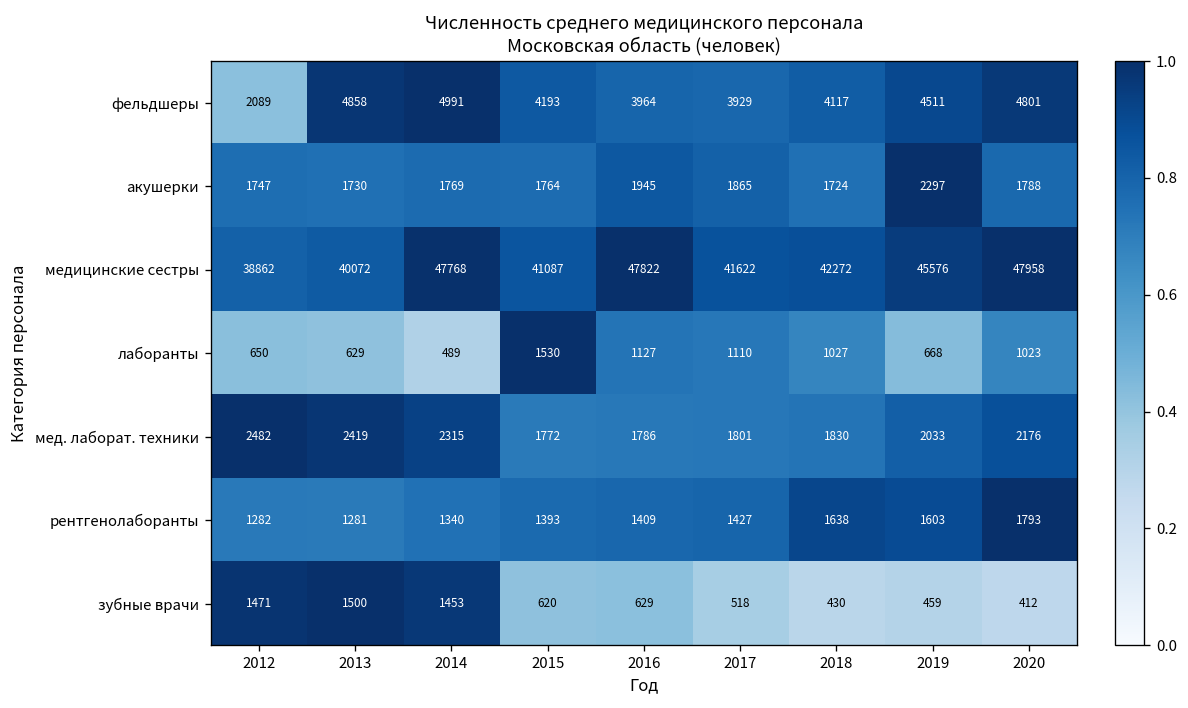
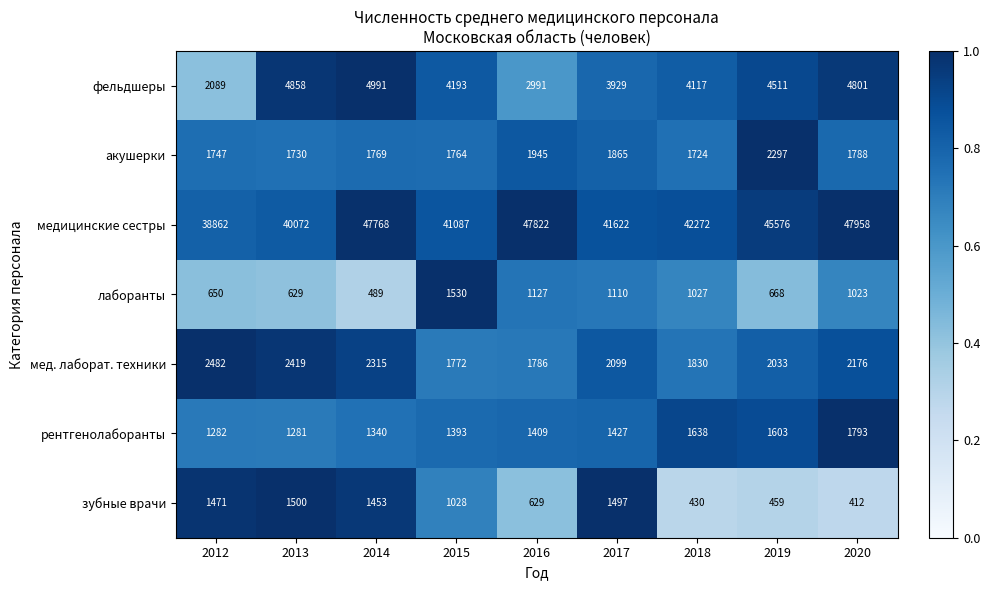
фельдшеры, 2016: 3964 -> 2991
мед. лаборат. техники, 2017: 1801 -> 2099
зубные врачи, 2015: 620 -> 1028
зубные врачи, 2017: 518 -> 1497
